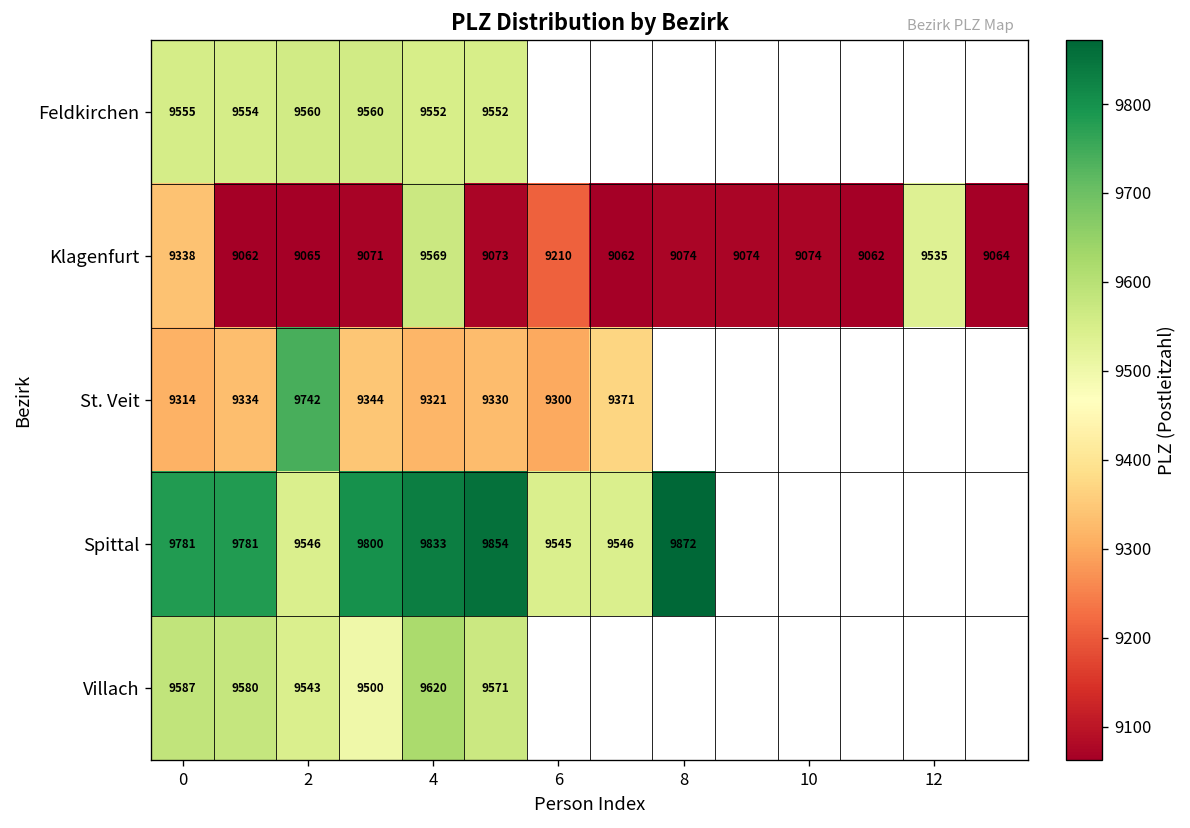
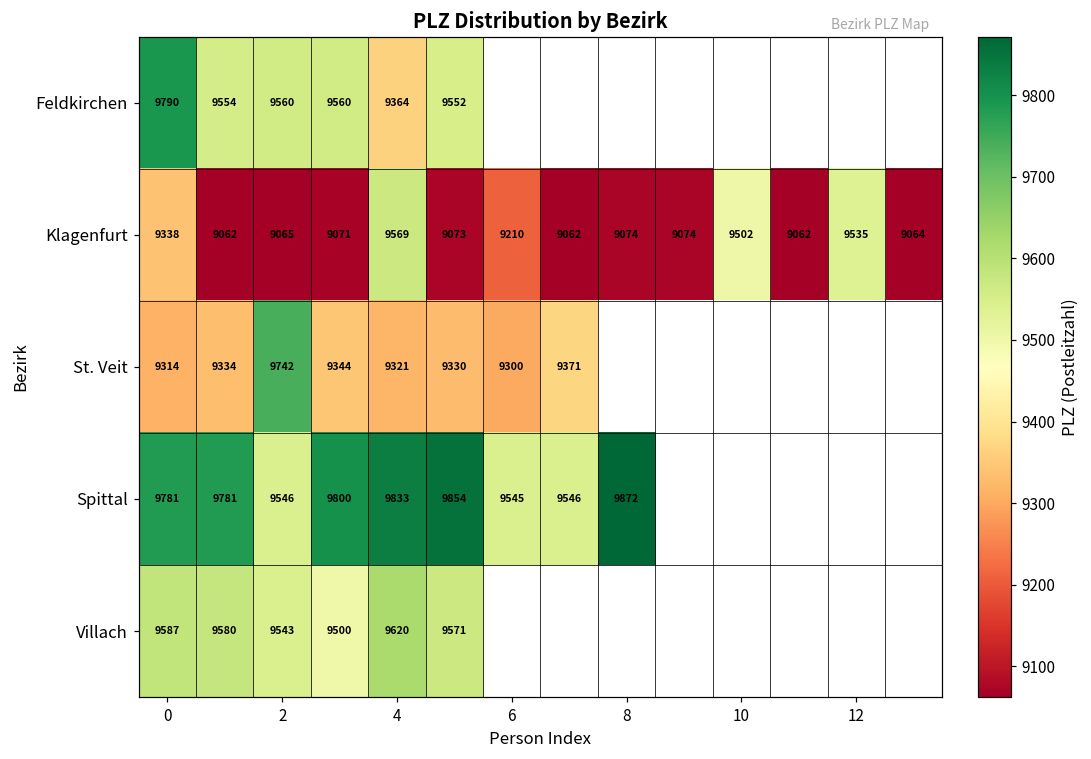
Feldkirchen, 0: 9555 -> 9790
Feldkirchen, 4: 9552 -> 9364
Klagenfurt, 10: 9074 -> 9502
